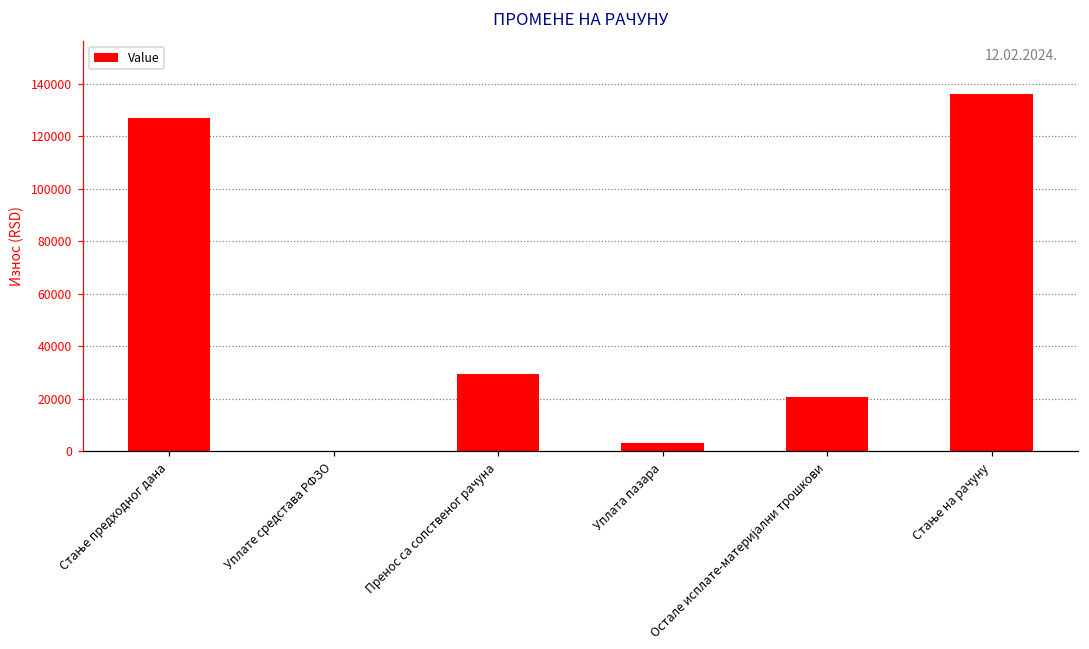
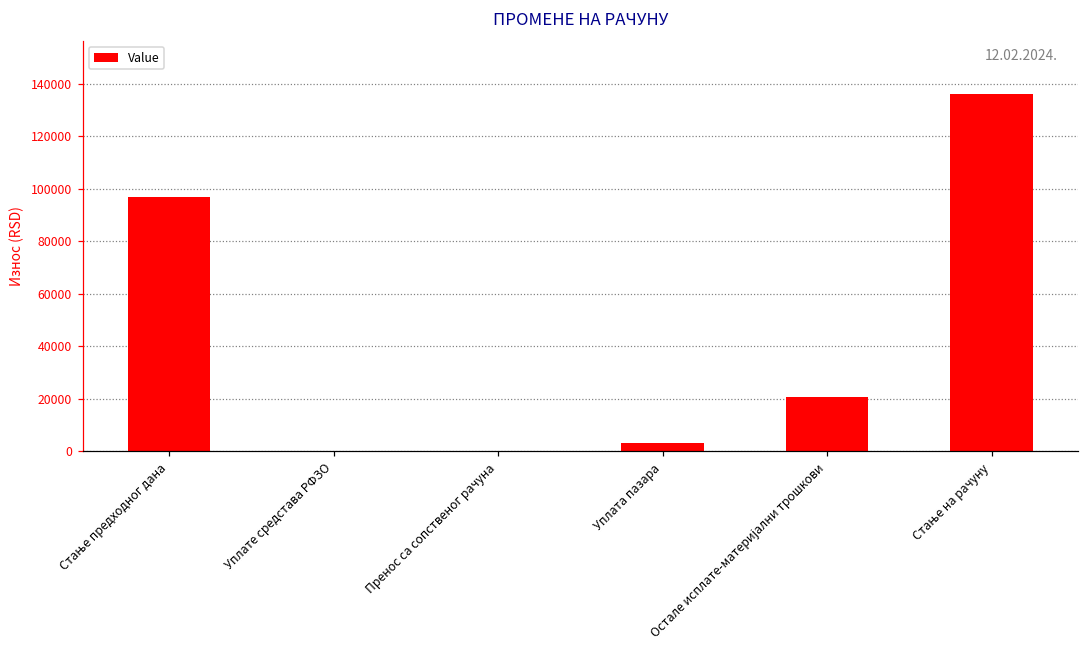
Стање предходног дана: 127000 -> 97000
Пренос са сопственог рачуна: 29000 -> 0
